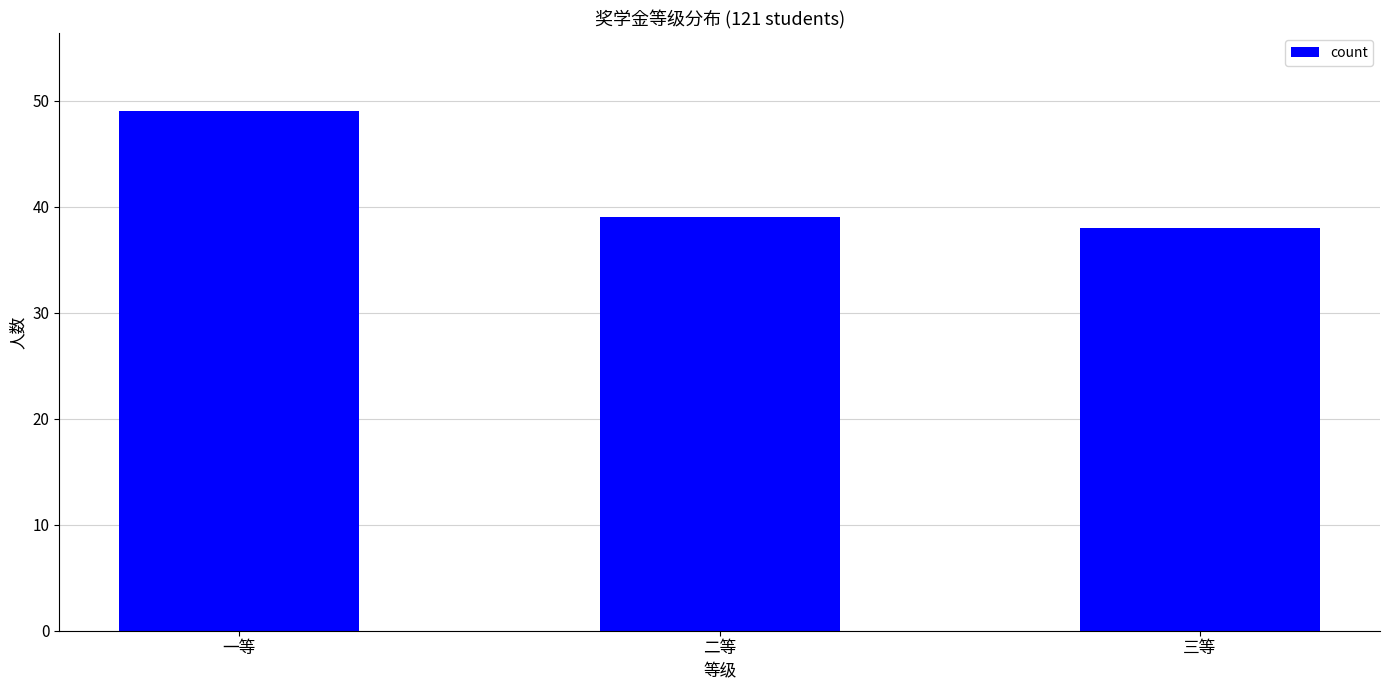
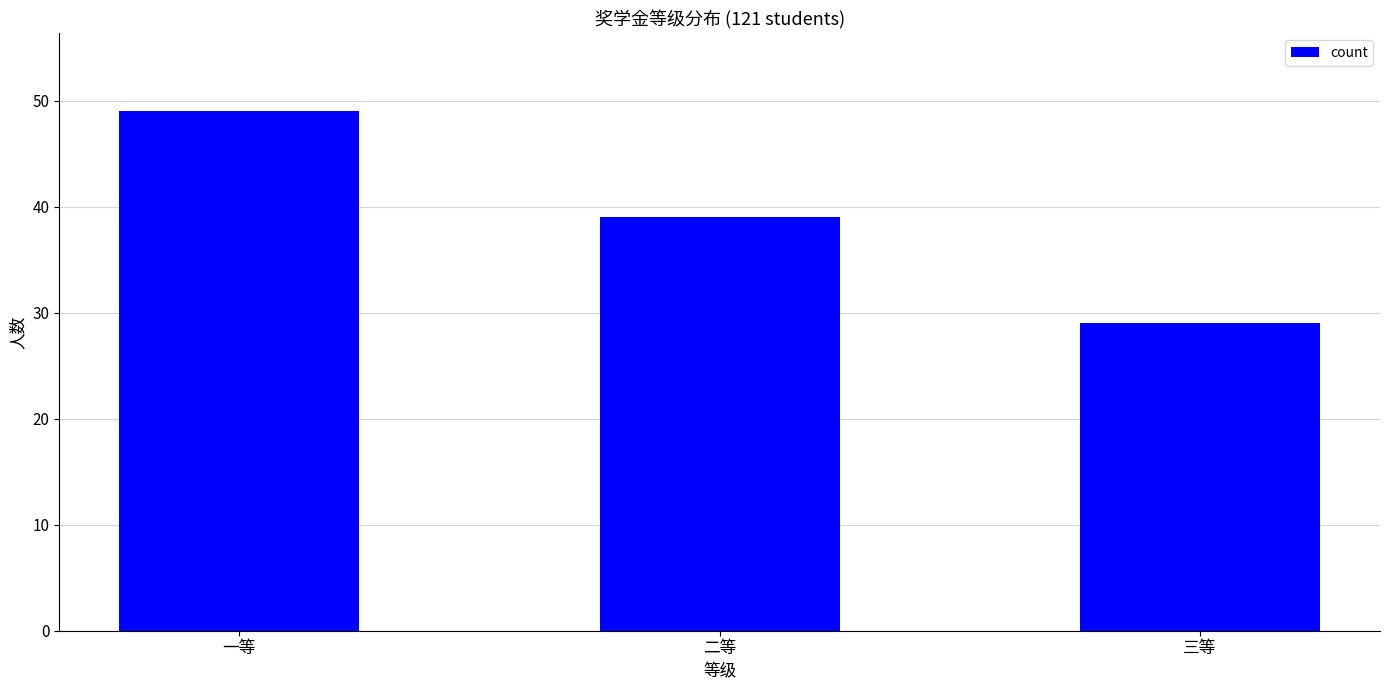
三等: 38 -> 29
